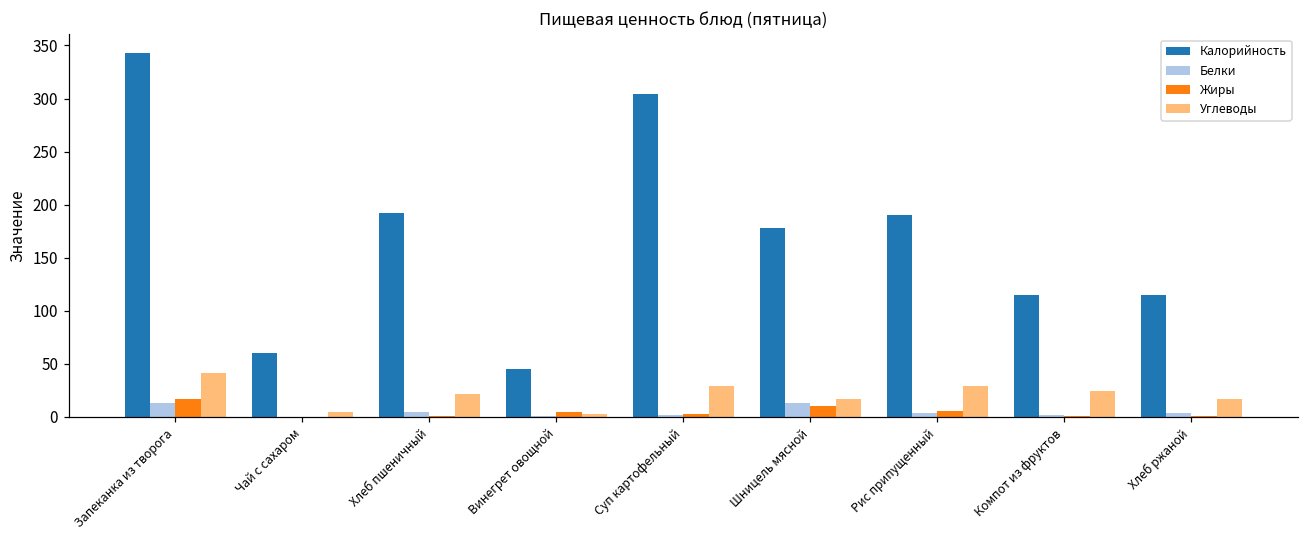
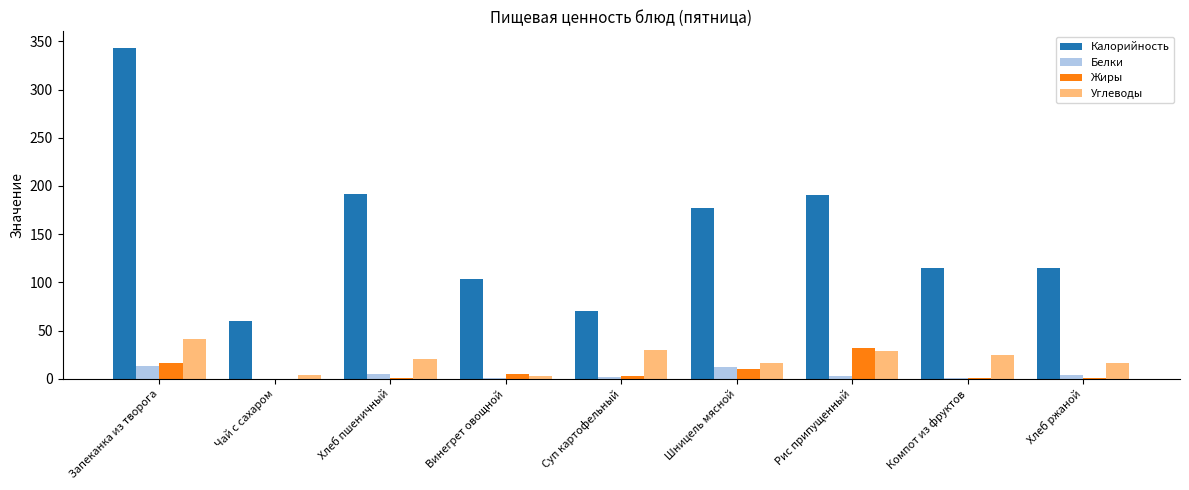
Калорийность, Винегрет овощной: 50 -> 100
Калорийность, Суп картофельный: 300 -> 70
Жиры, Рис припущенный: 10 -> 30
